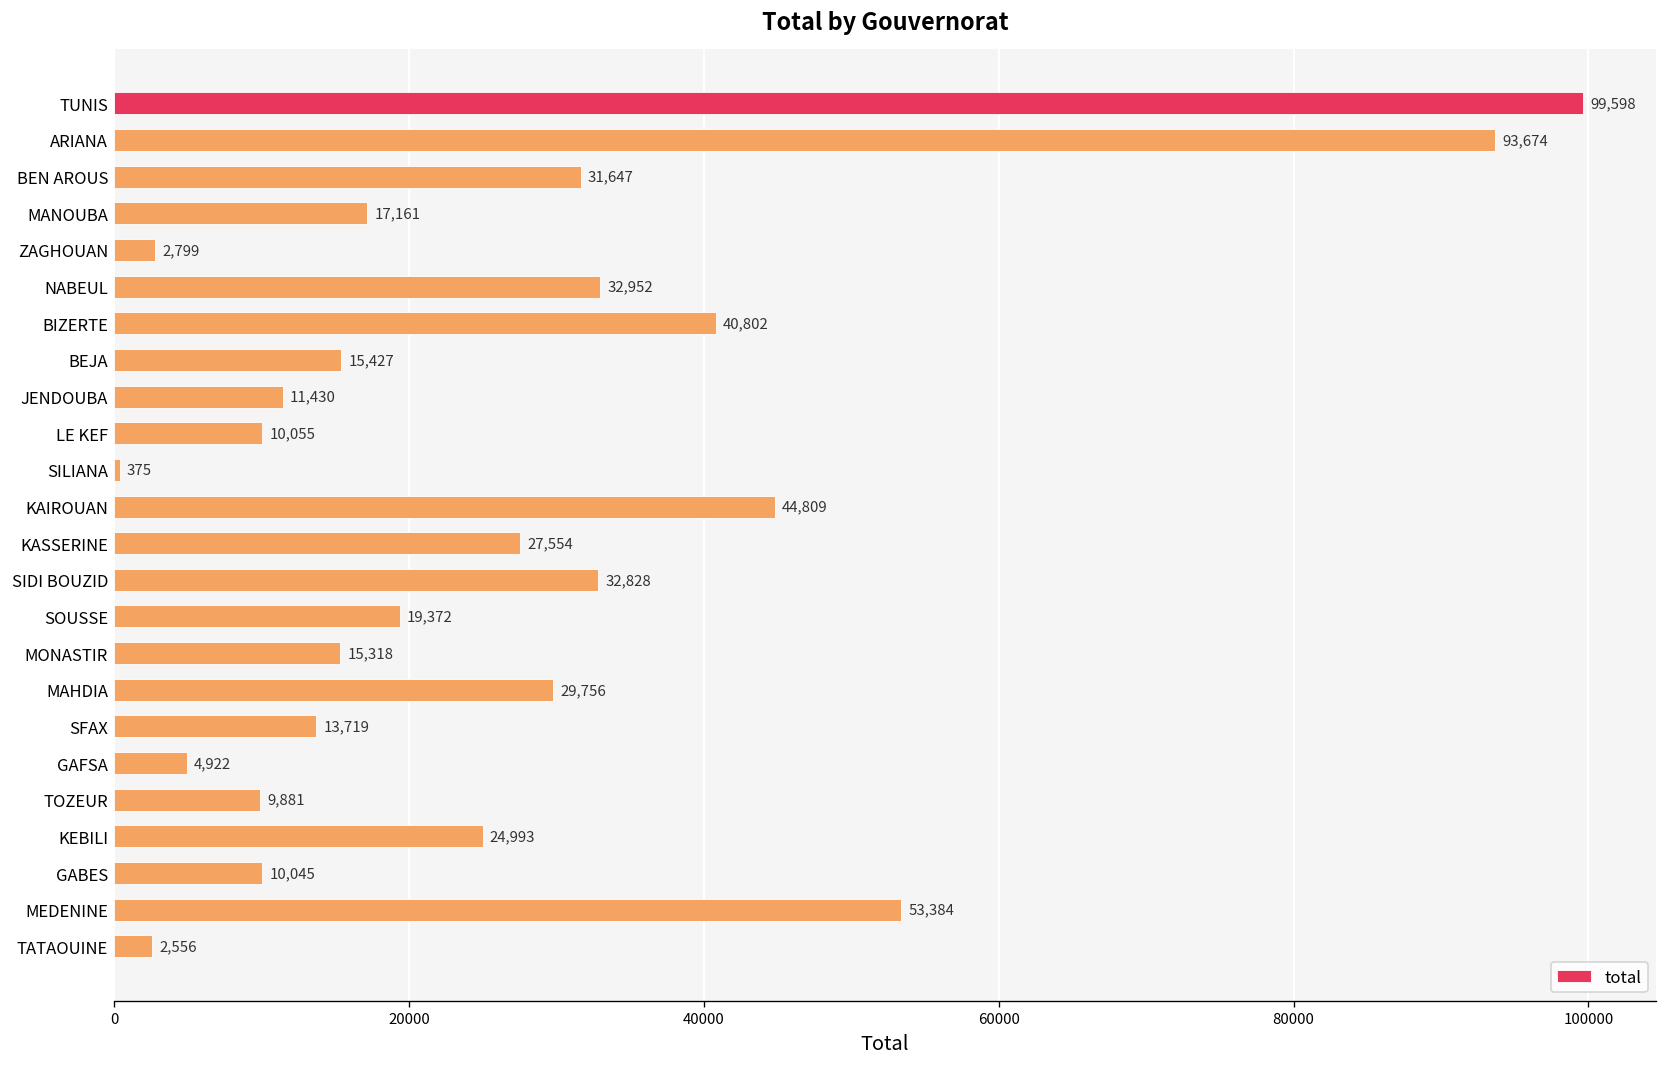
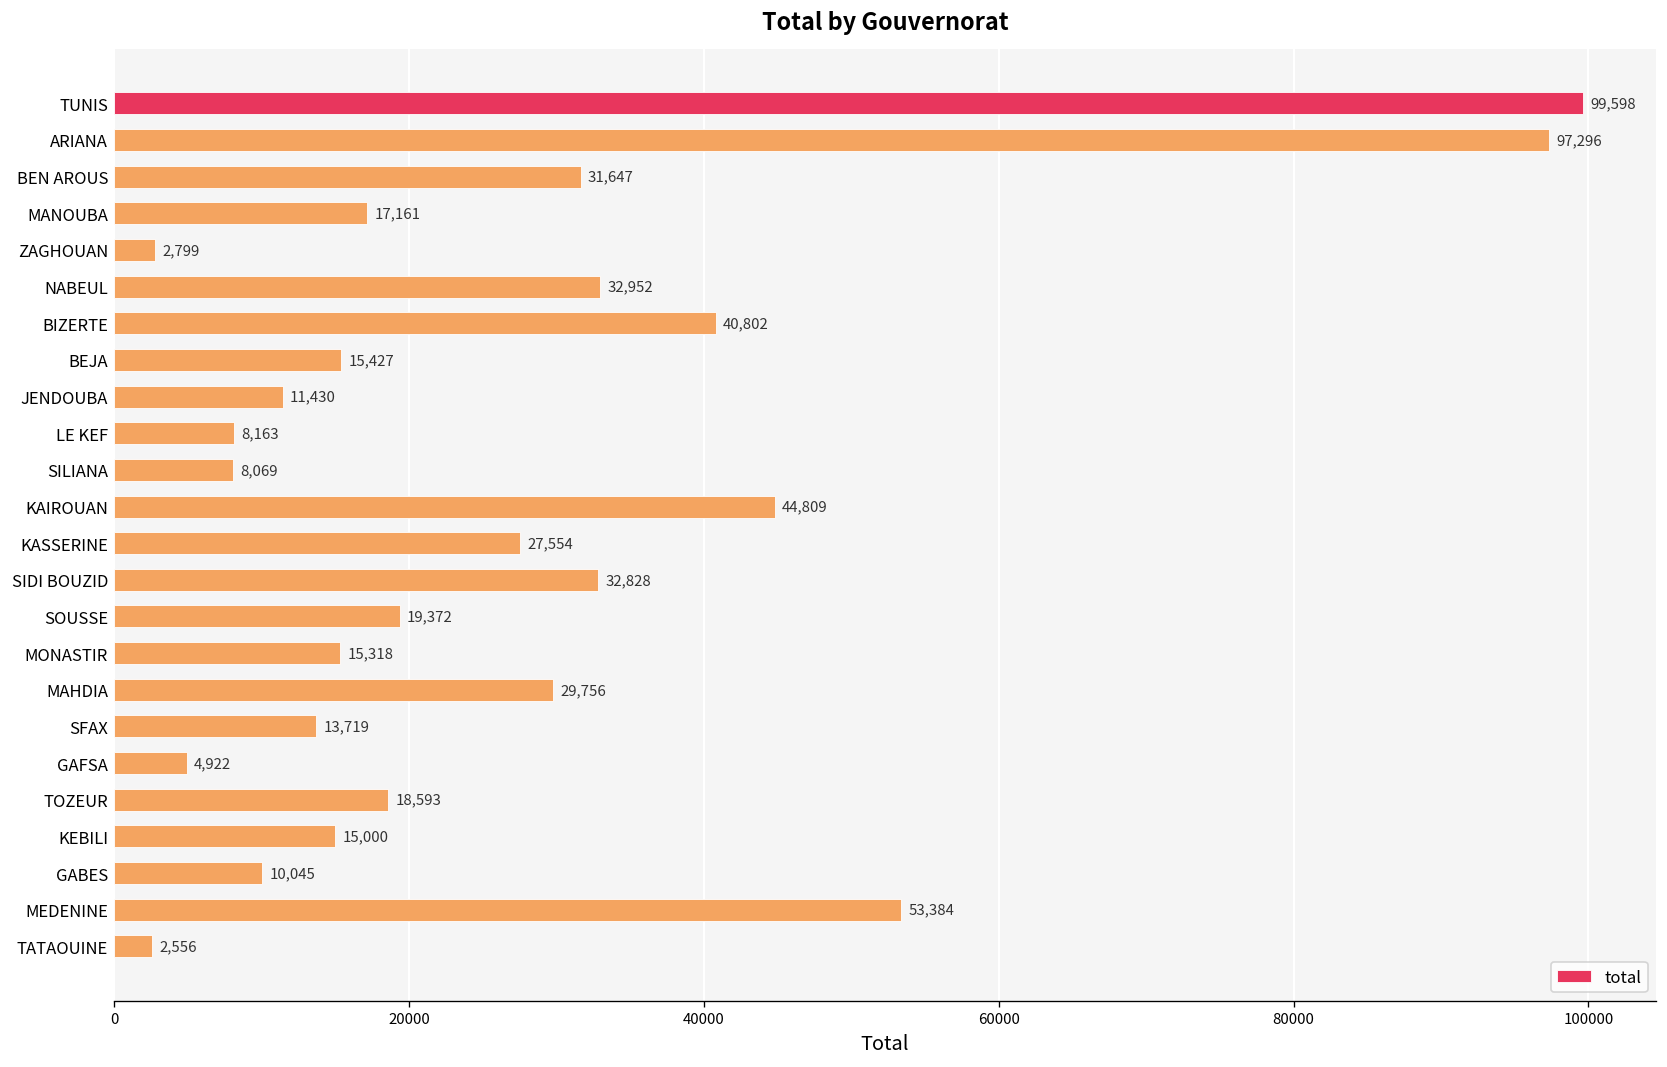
ARIANA: 93,674 -> 97,296
LE KEF: 10,055 -> 8,163
SILIANA: 375 -> 8,069
TOZEUR: 9,881 -> 18,593
KEBILI: 24,993 -> 15,000
